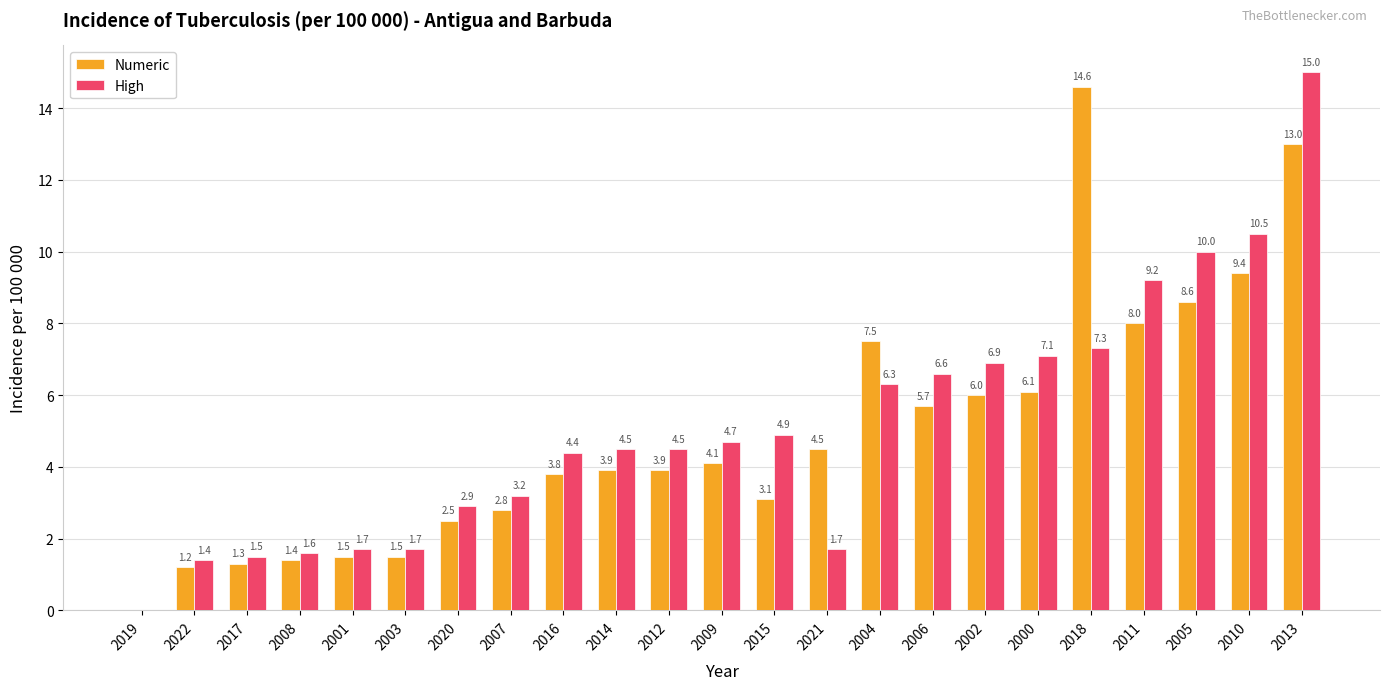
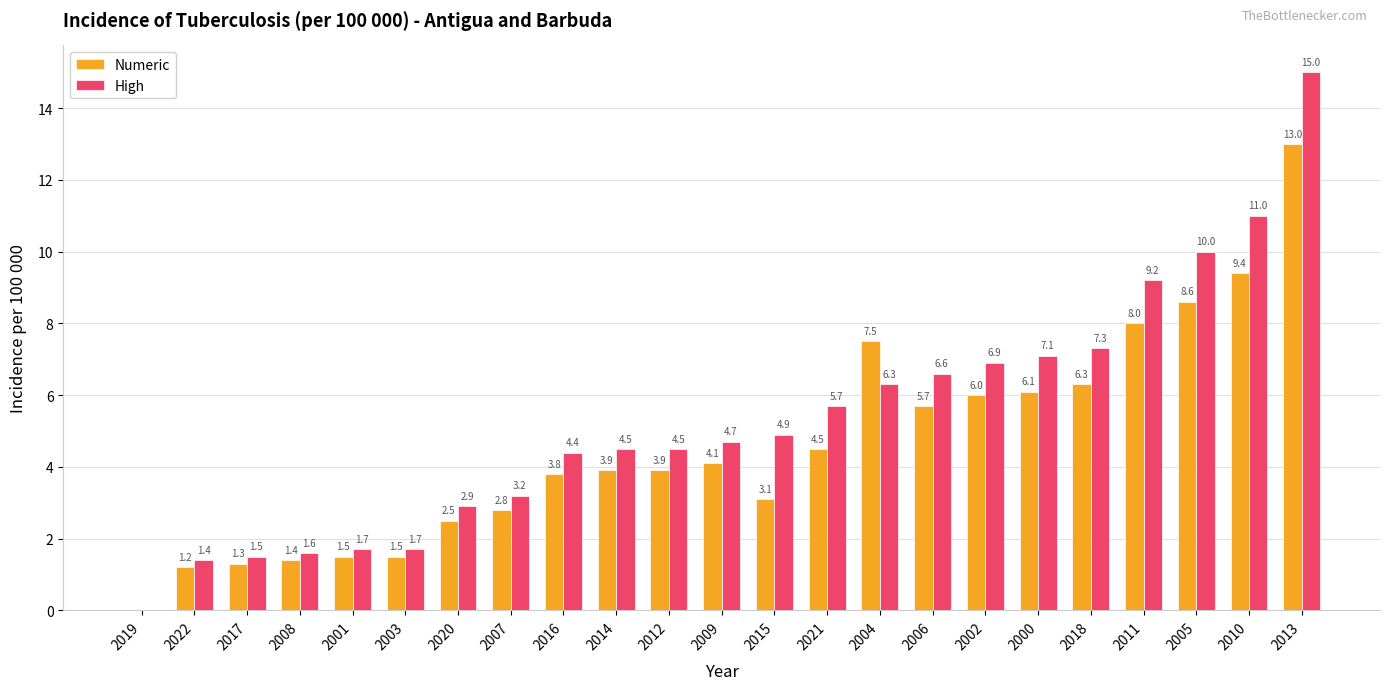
High, 2021: 1.7 -> 5.7
Numeric, 2018: 14.6 -> 6.3
High, 2010: 10.5 -> 11.0
